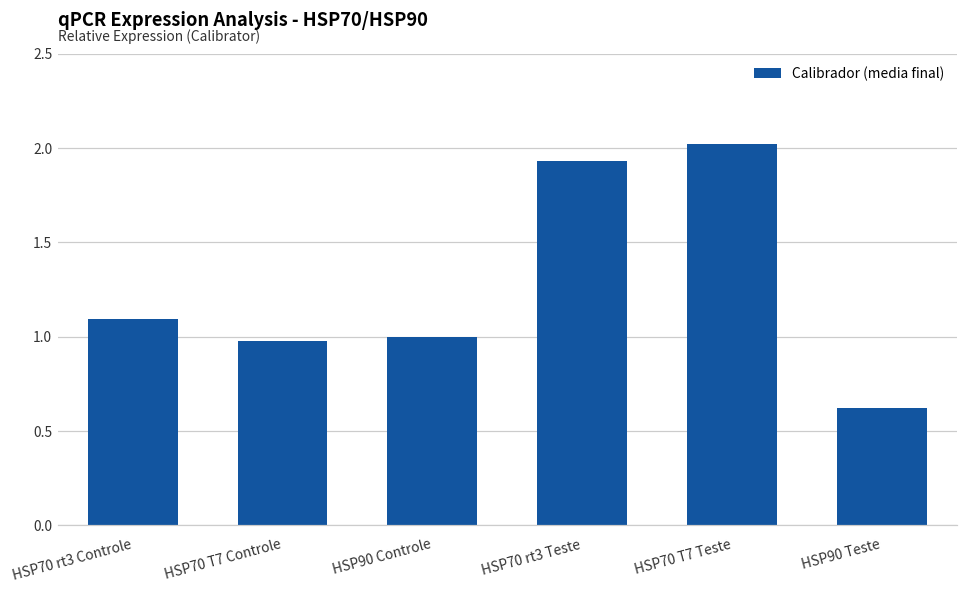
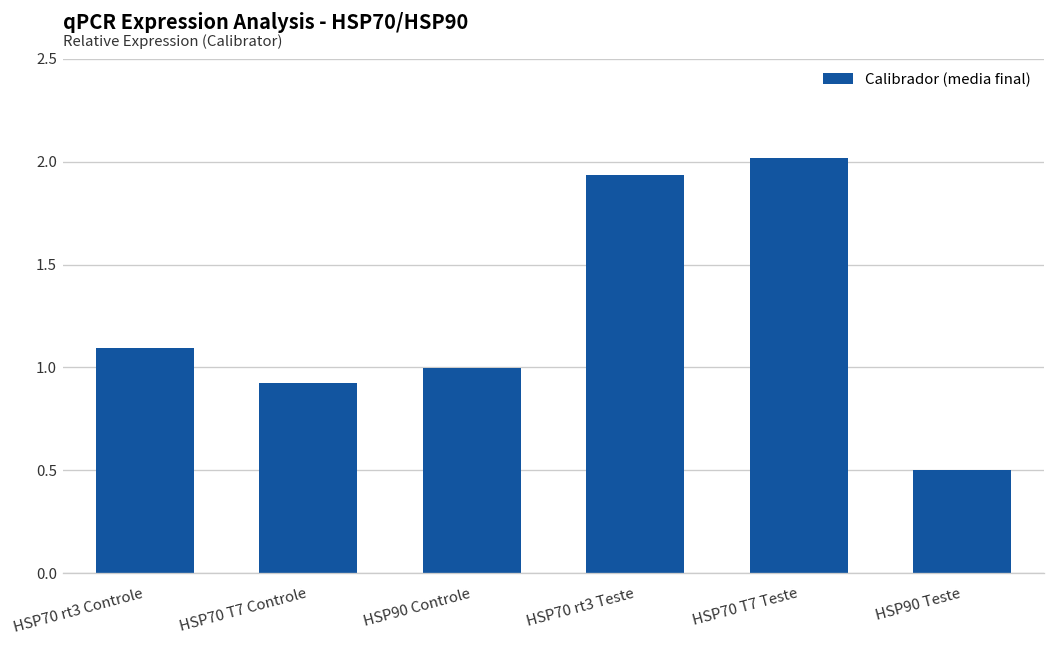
HSP70 T7 Controle: 0.98 -> 0.93
HSP90 Teste: 0.62 -> 0.50
